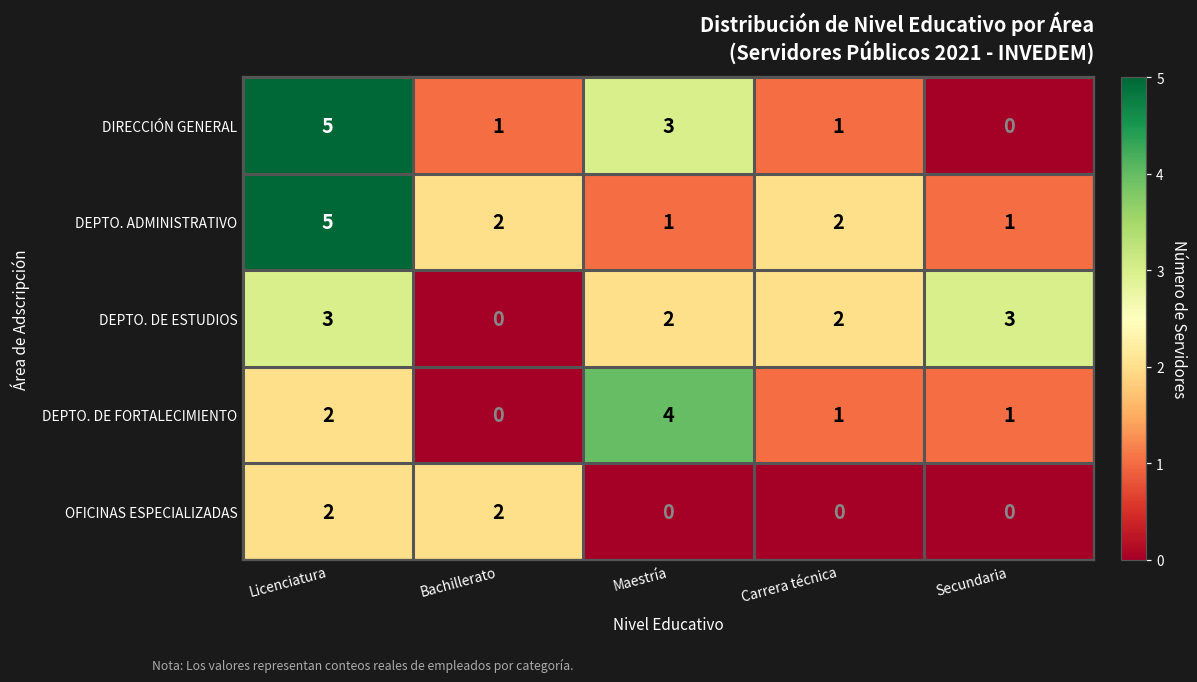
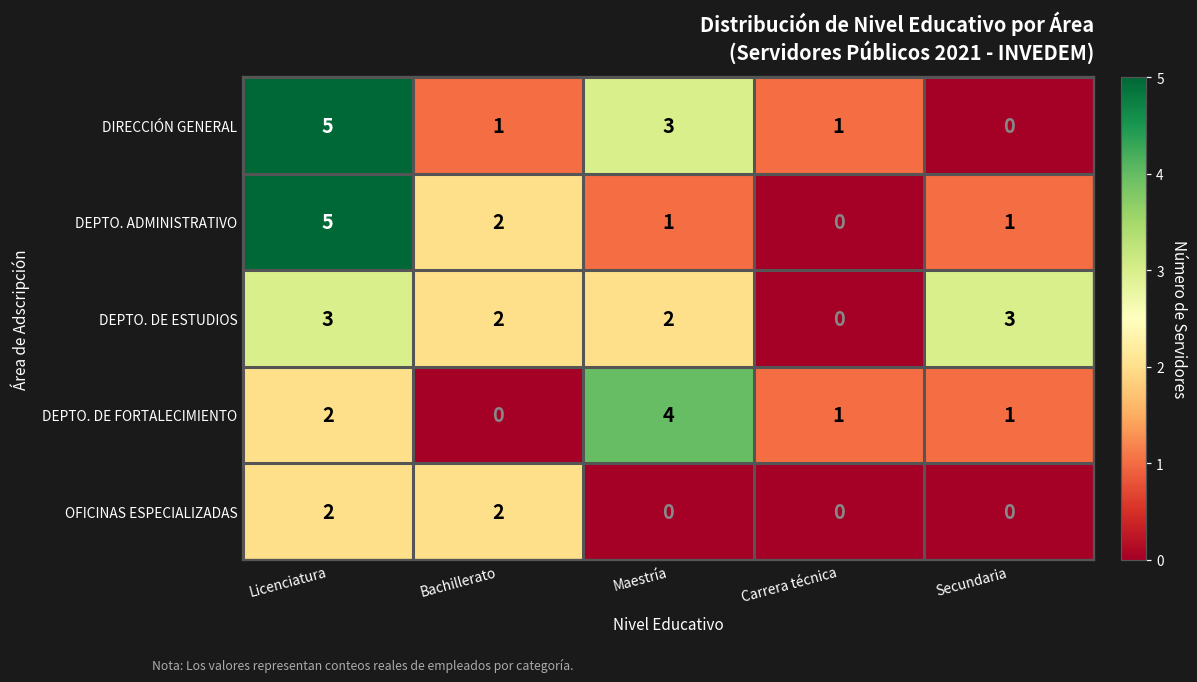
DEPTO. ADMINISTRATIVO, Carrera técnica: 2 -> 0
DEPTO. DE ESTUDIOS, Bachillerato: 0 -> 2
DEPTO. DE ESTUDIOS, Carrera técnica: 2 -> 0
